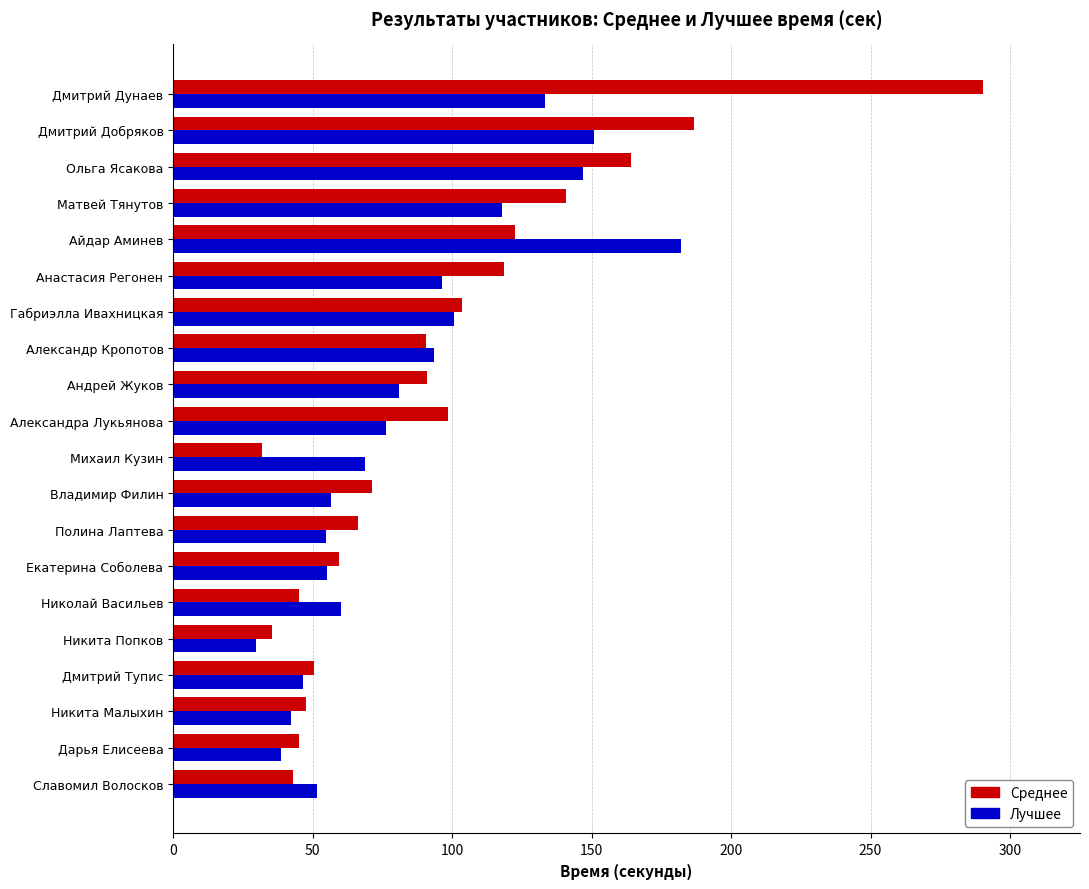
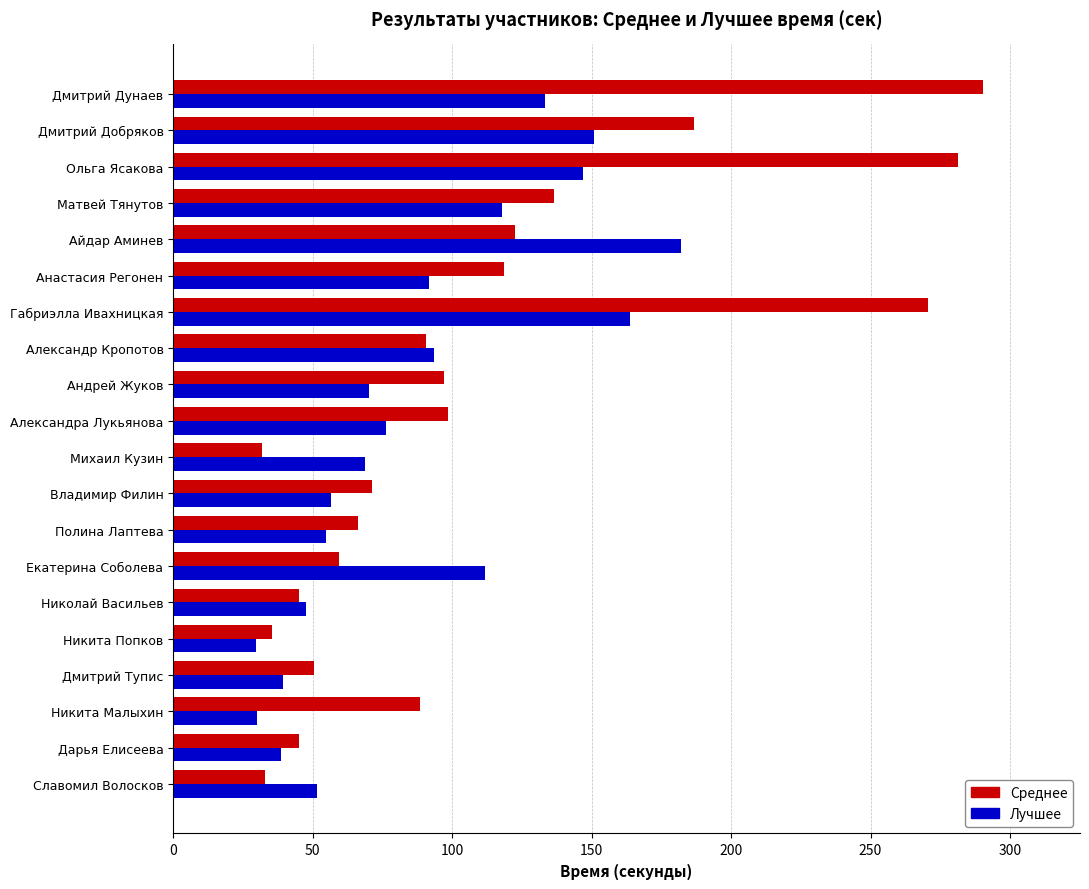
Среднее, Ольга Ясакова: 164 -> 281
Среднее, Матвей Тянутов: 141 -> 137
Лучшее, Анастасия Регонен: 96 -> 92
Среднее, Габриэлла Ивахницкая: 103 -> 270
Лучшее, Габриэлла Ивахницкая: 101 -> 164
Среднее, Андрей Жуков: 91 -> 97
Лучшее, Андрей Жуков: 81 -> 70
Лучшее, Екатерина Соболева: 55 -> 112
Лучшее, Николай Васильев: 60 -> 48
Лучшее, Дмитрий Тупис: 47 -> 39
Среднее, Никита Малыхин: 48 -> 88
Лучшее, Никита Малыхин: 42 -> 30
Среднее, Славомил Волосков: 43 -> 33
